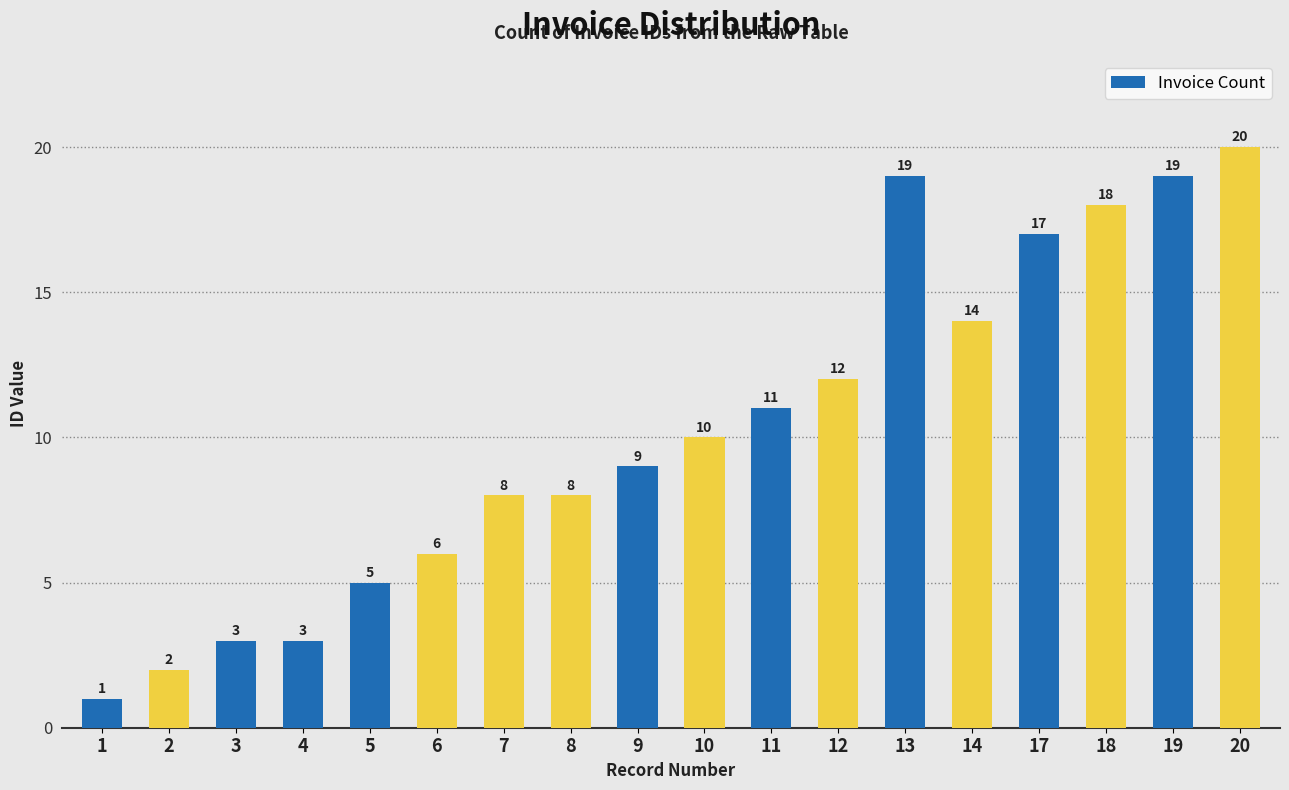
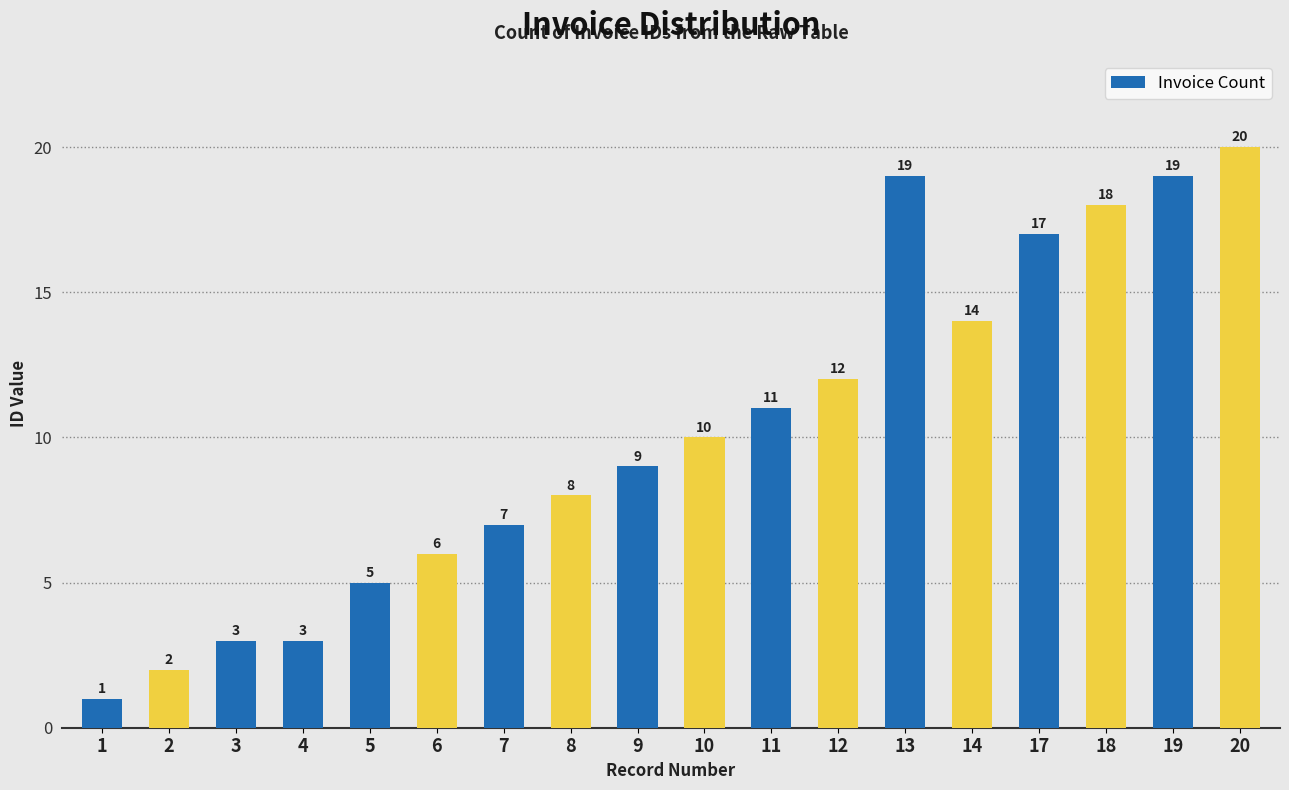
7: 8 -> 7
